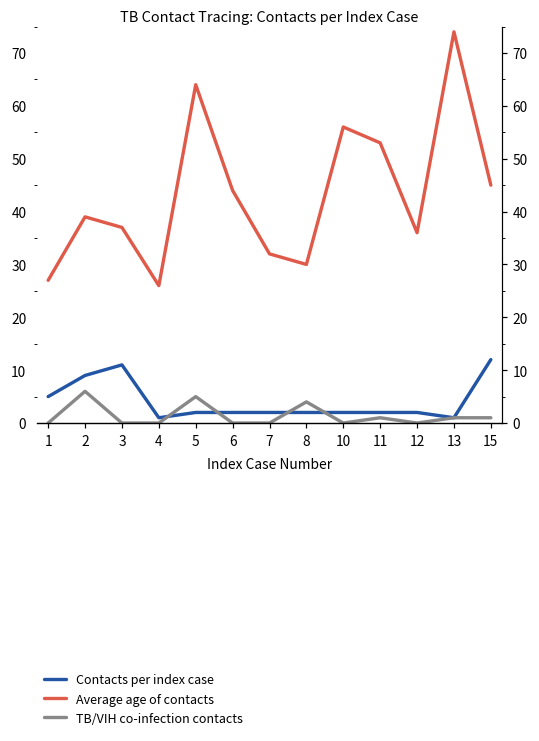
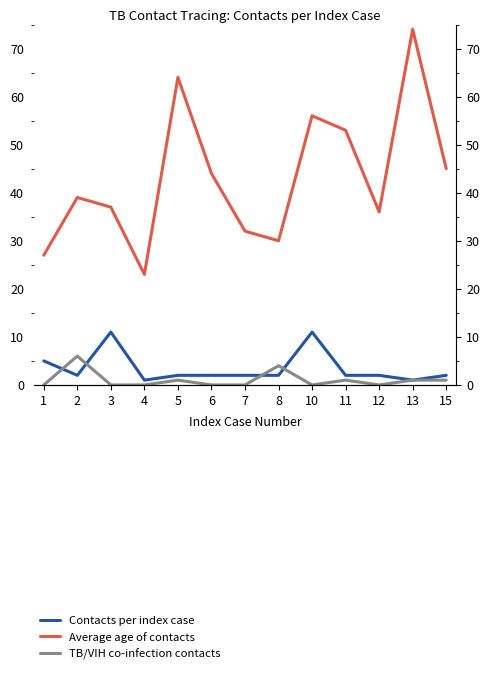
Contacts per index case, 2: 9 -> 2
Average age of contacts, 4: 26 -> 23
TB/VIH co-infection contacts, 5: 5 -> 1
Contacts per index case, 10: 2 -> 11
Contacts per index case, 15: 12 -> 2
